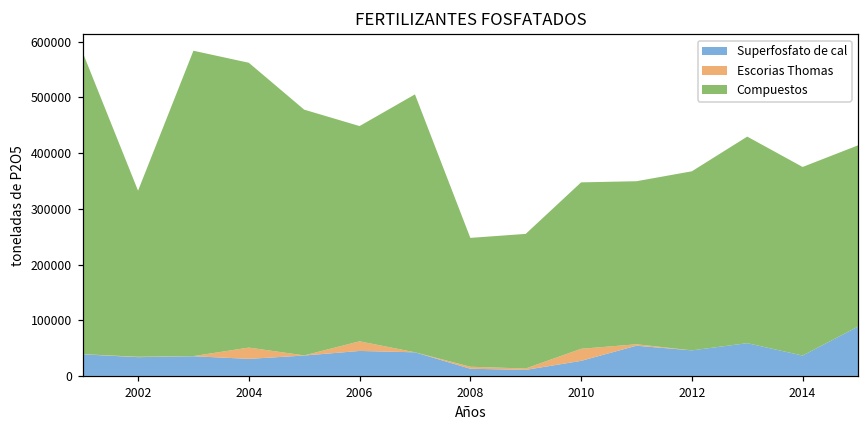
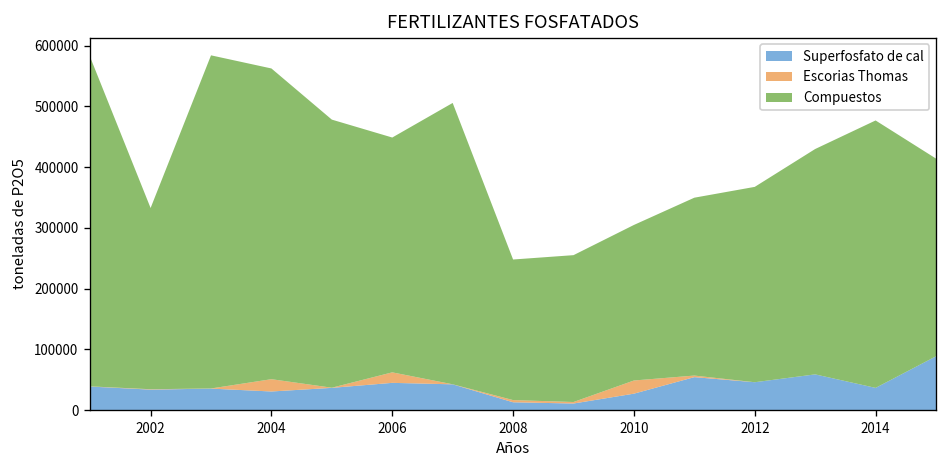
Compuestos, 2010: 300000 -> 260000
Compuestos, 2014: 340000 -> 440000
